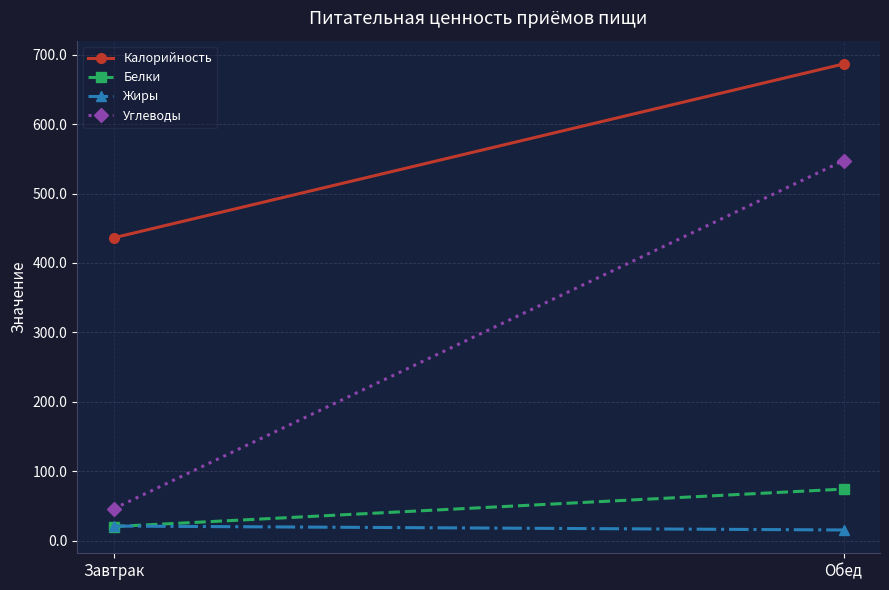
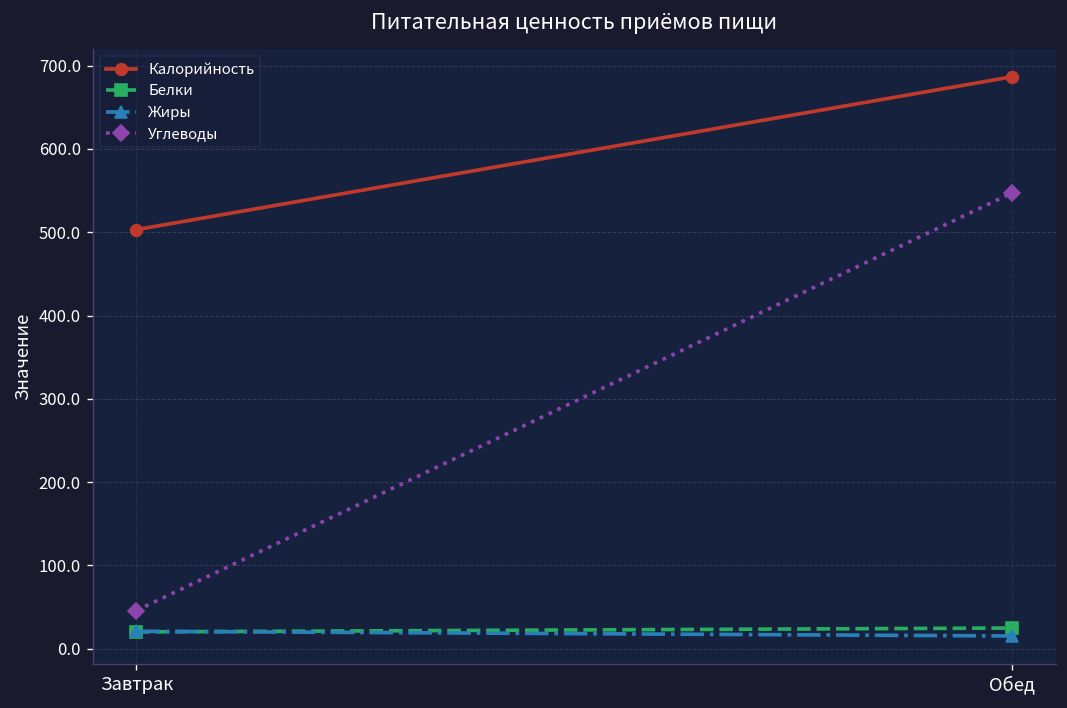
Калорийность, Завтрак: 440 -> 500
Белки, Обед: 70 -> 20
